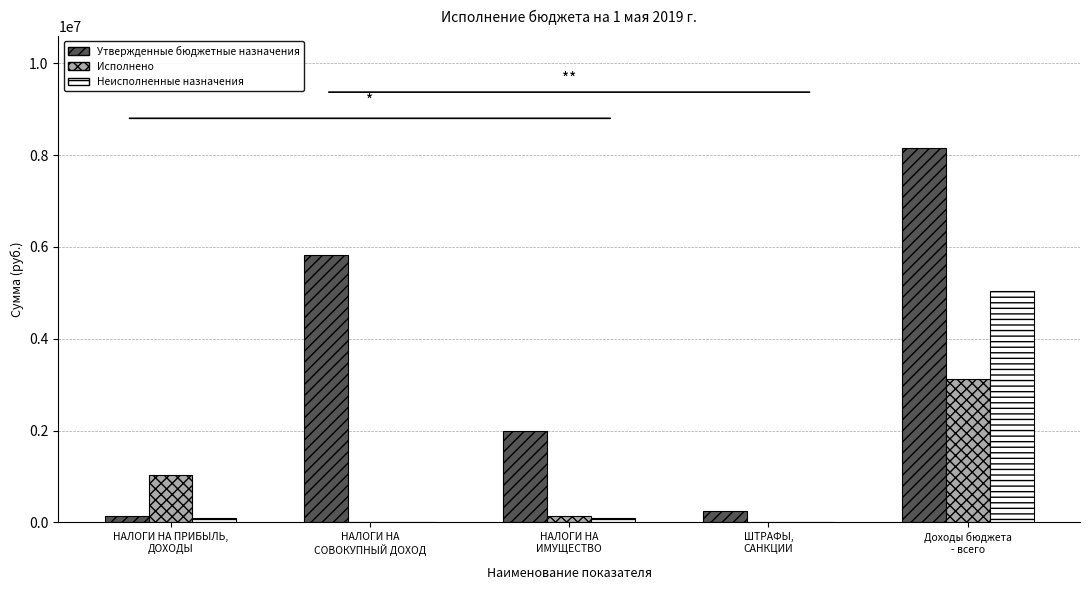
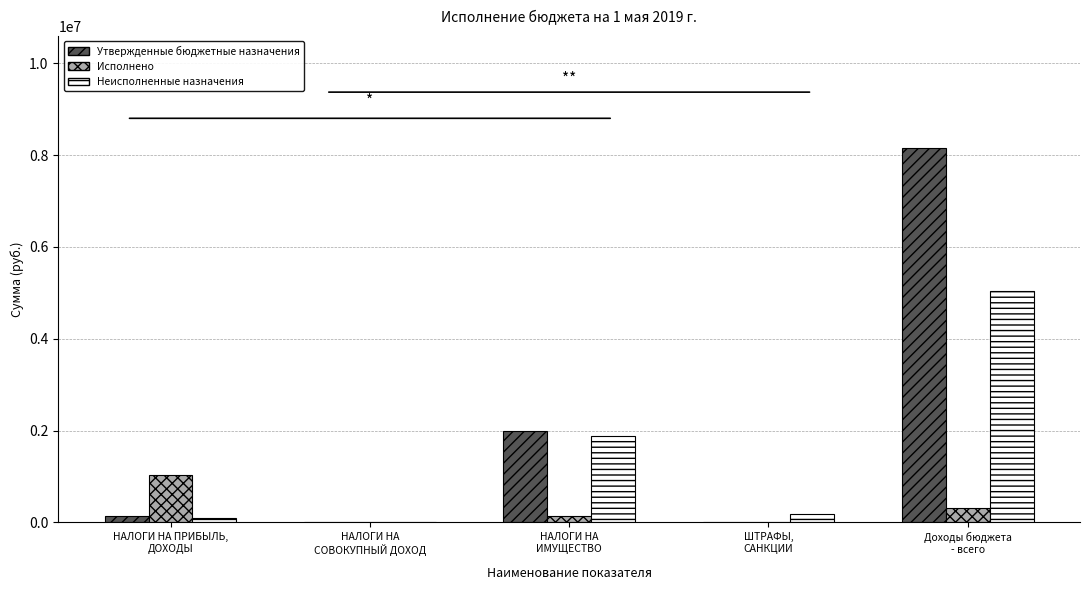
Утвержденные бюджетные назначения, НАЛОГИ НА СОВОКУПНЫЙ ДОХОД: 5800000 -> 0
Неисполненные назначения, НАЛОГИ НА ИМУЩЕСТВО: 100000 -> 1900000
Утвержденные бюджетные назначения, ШТРАФЫ, САНКЦИИ: 300000 -> 0
Неисполненные назначения, ШТРАФЫ, САНКЦИИ: 0 -> 200000
Исполнено, Доходы бюджета - всего: 3100000 -> 300000
